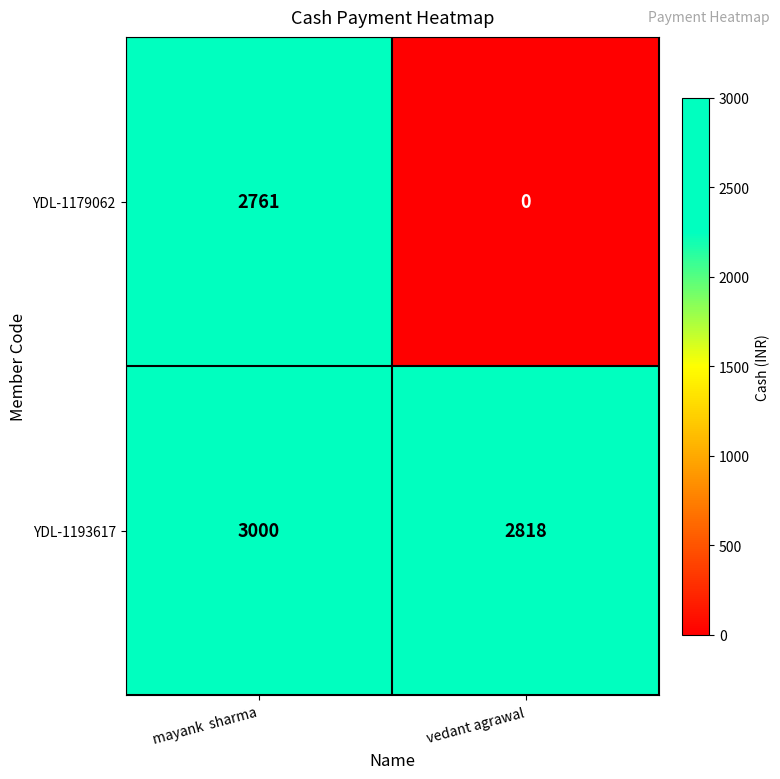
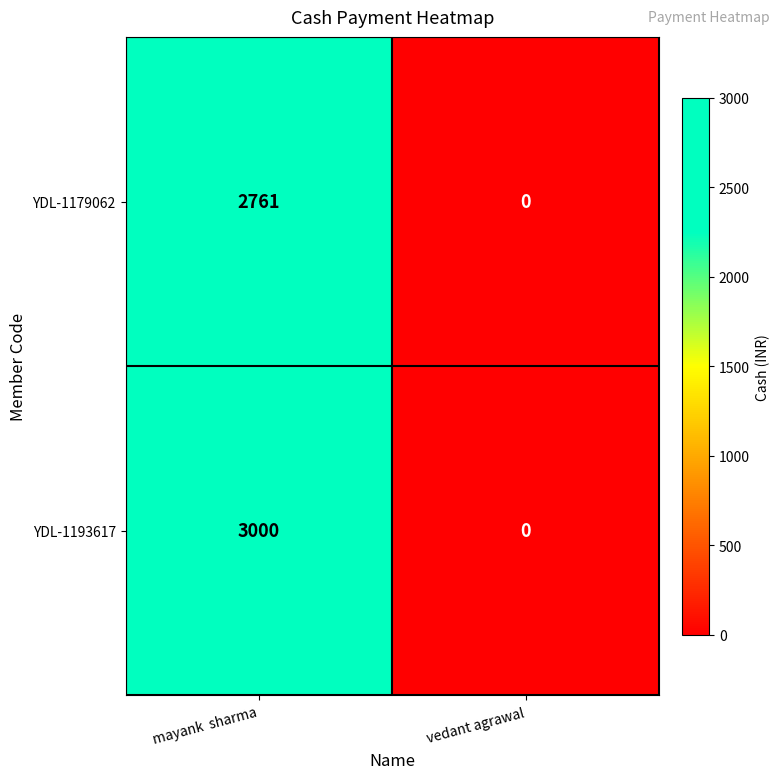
YDL-1193617, vedant agrawal: 2818 -> 0
